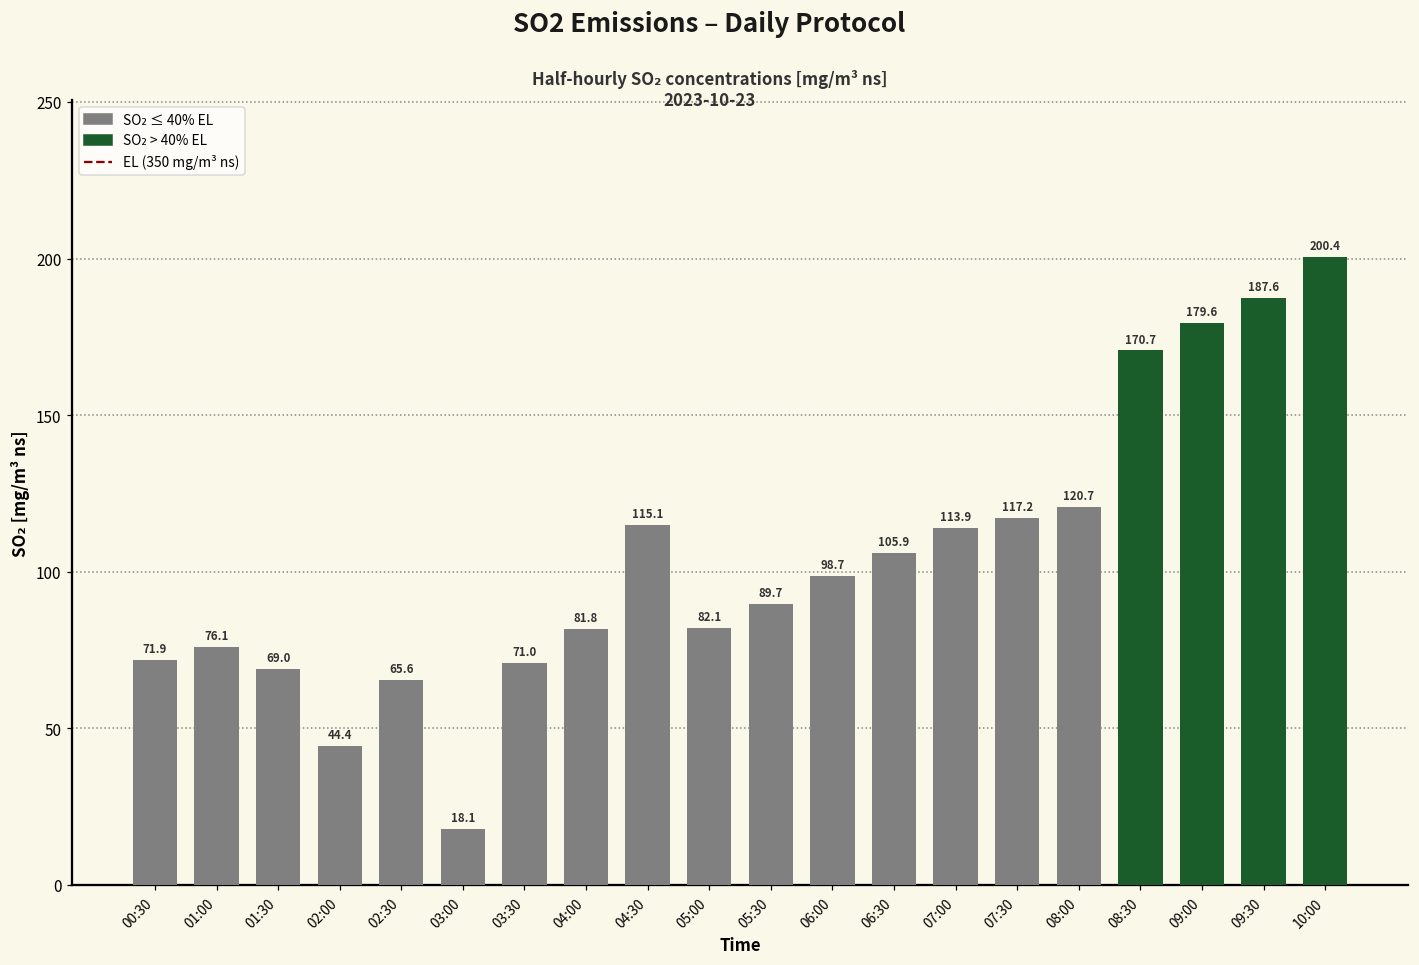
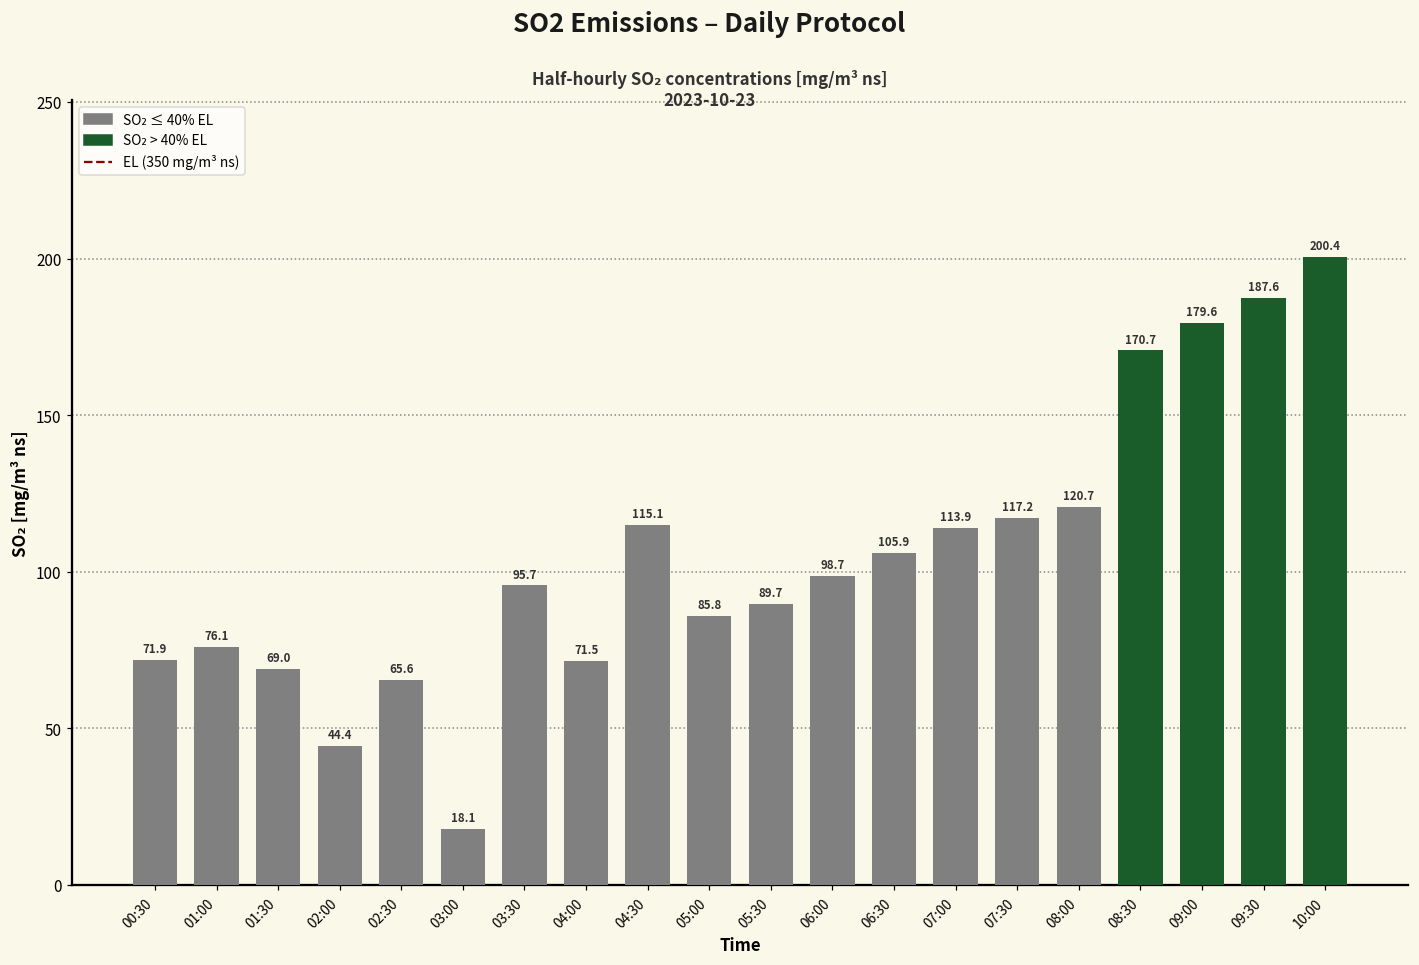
03:30: 71.0 -> 95.7
04:00: 81.8 -> 71.5
05:00: 82.1 -> 85.8
